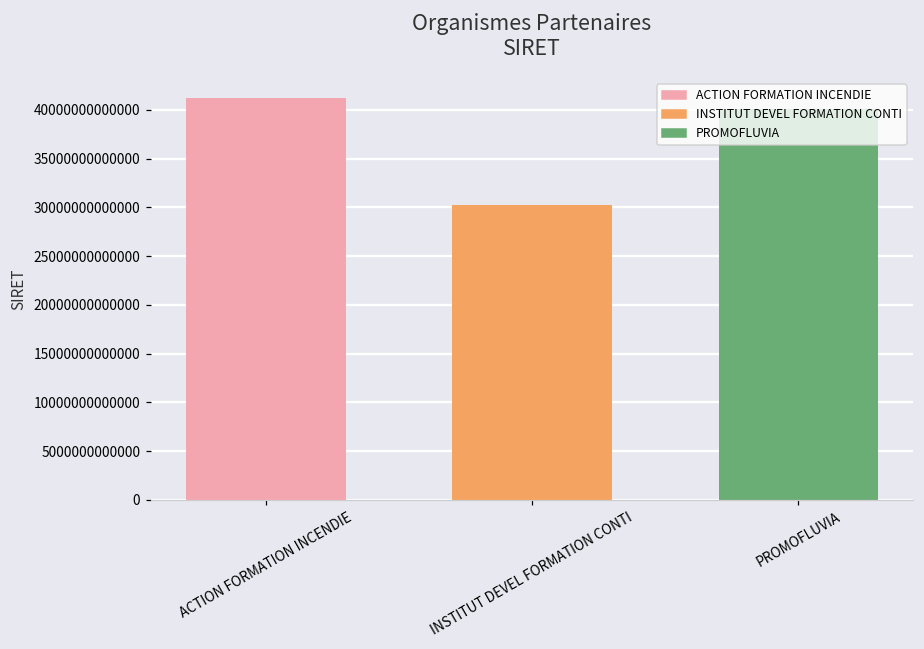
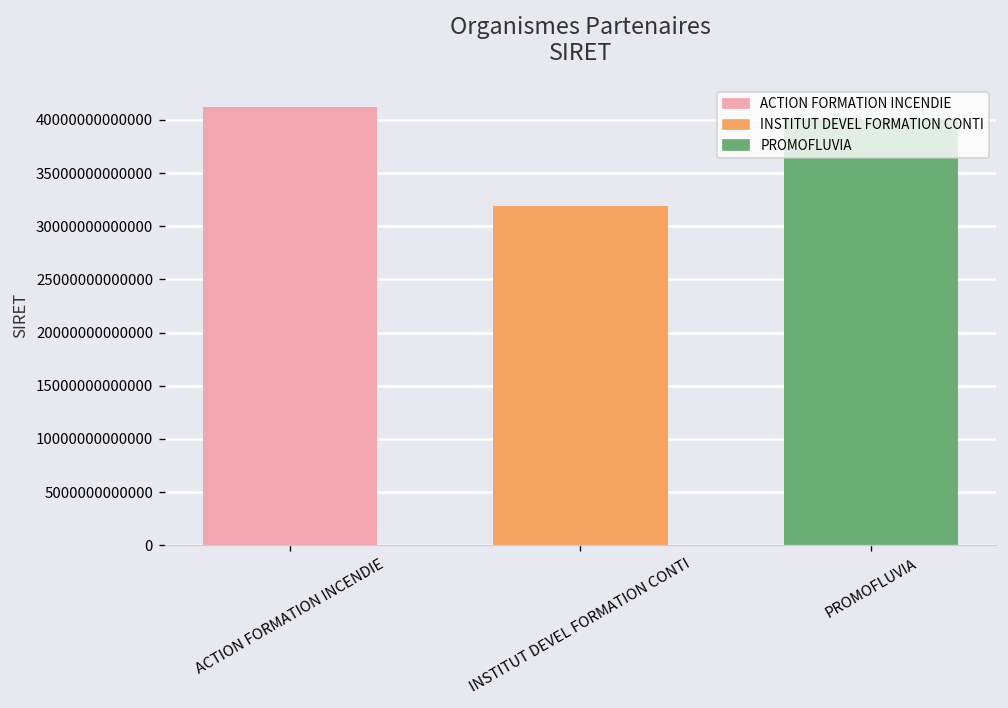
INSTITUT DEVEL FORMATION CONTI: 30000000000000 -> 32000000000000
